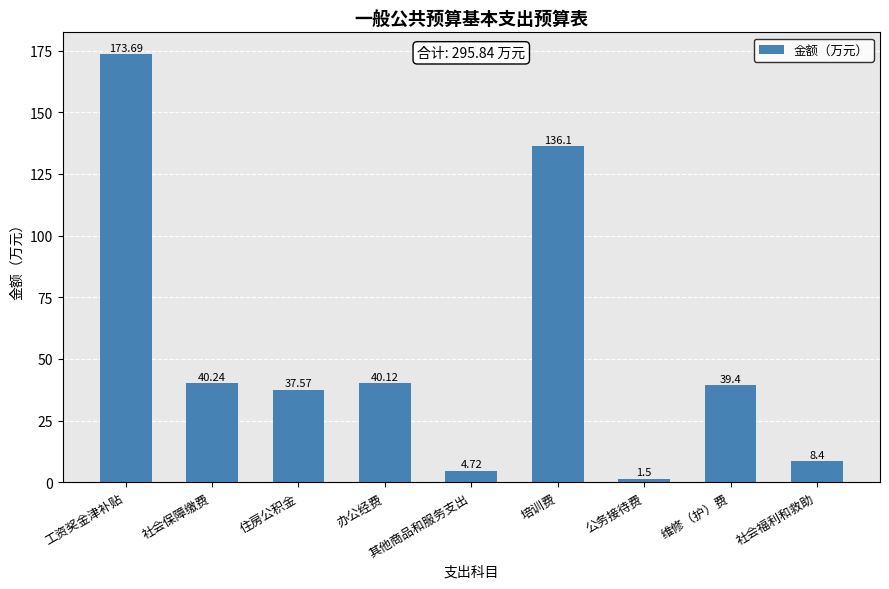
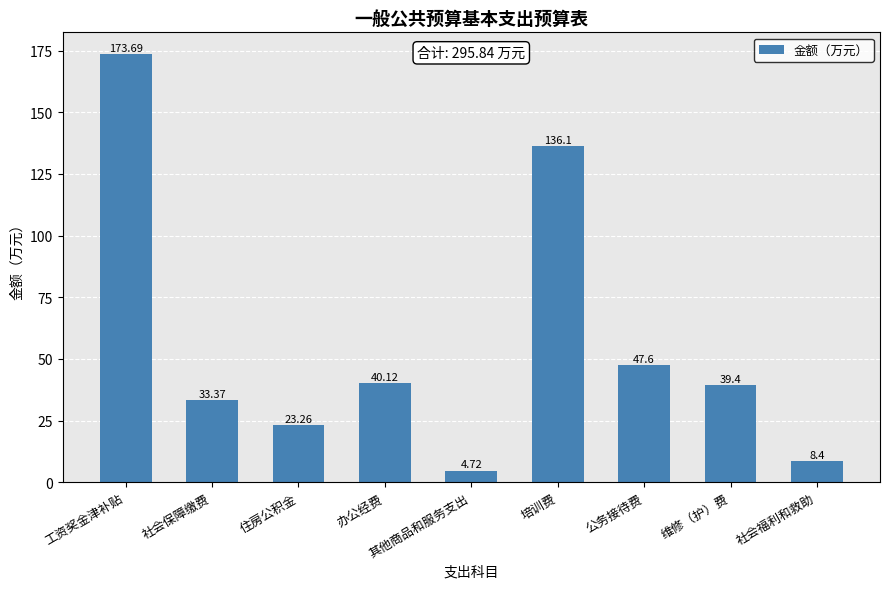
社会保障缴费: 40.24 -> 33.37
住房公积金: 37.57 -> 23.26
公务接待费: 1.5 -> 47.6
